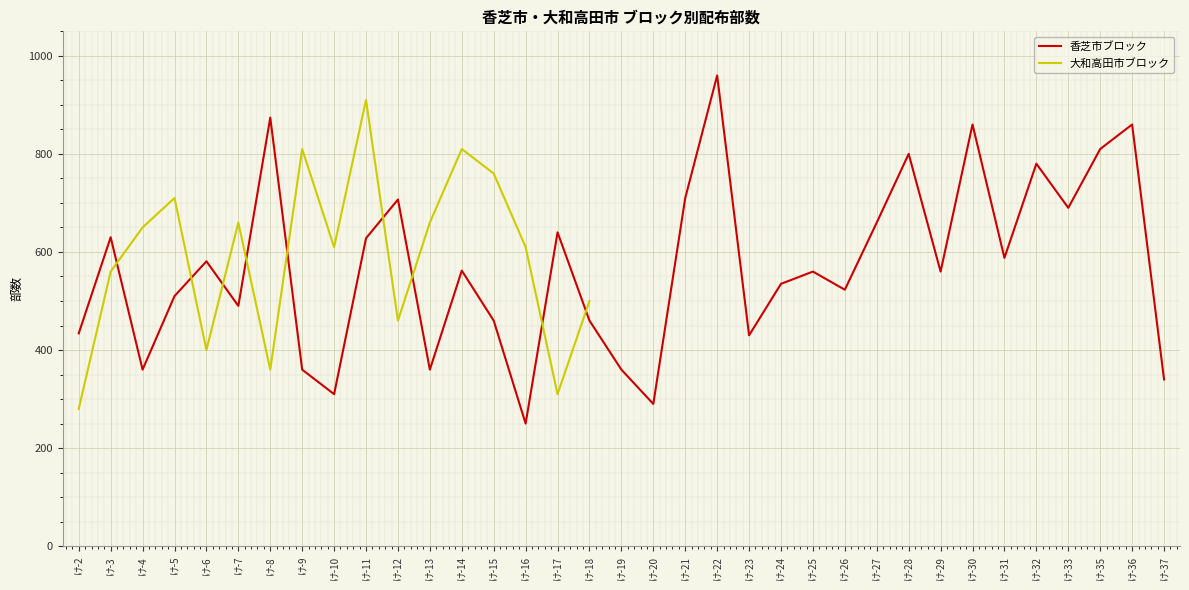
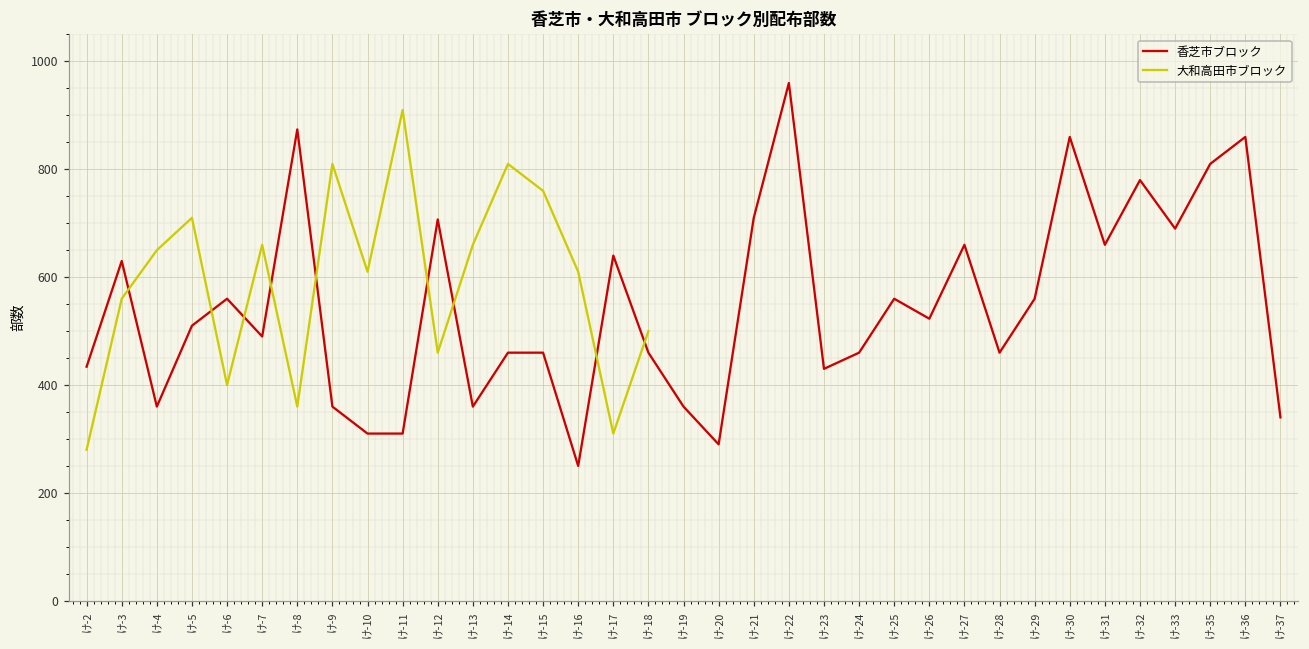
香芝市ブロック, け-6: 580 -> 560
香芝市ブロック, け-11: 630 -> 310
香芝市ブロック, け-14: 560 -> 460
香芝市ブロック, け-24: 540 -> 460
香芝市ブロック, け-28: 800 -> 460
香芝市ブロック, け-31: 590 -> 660
